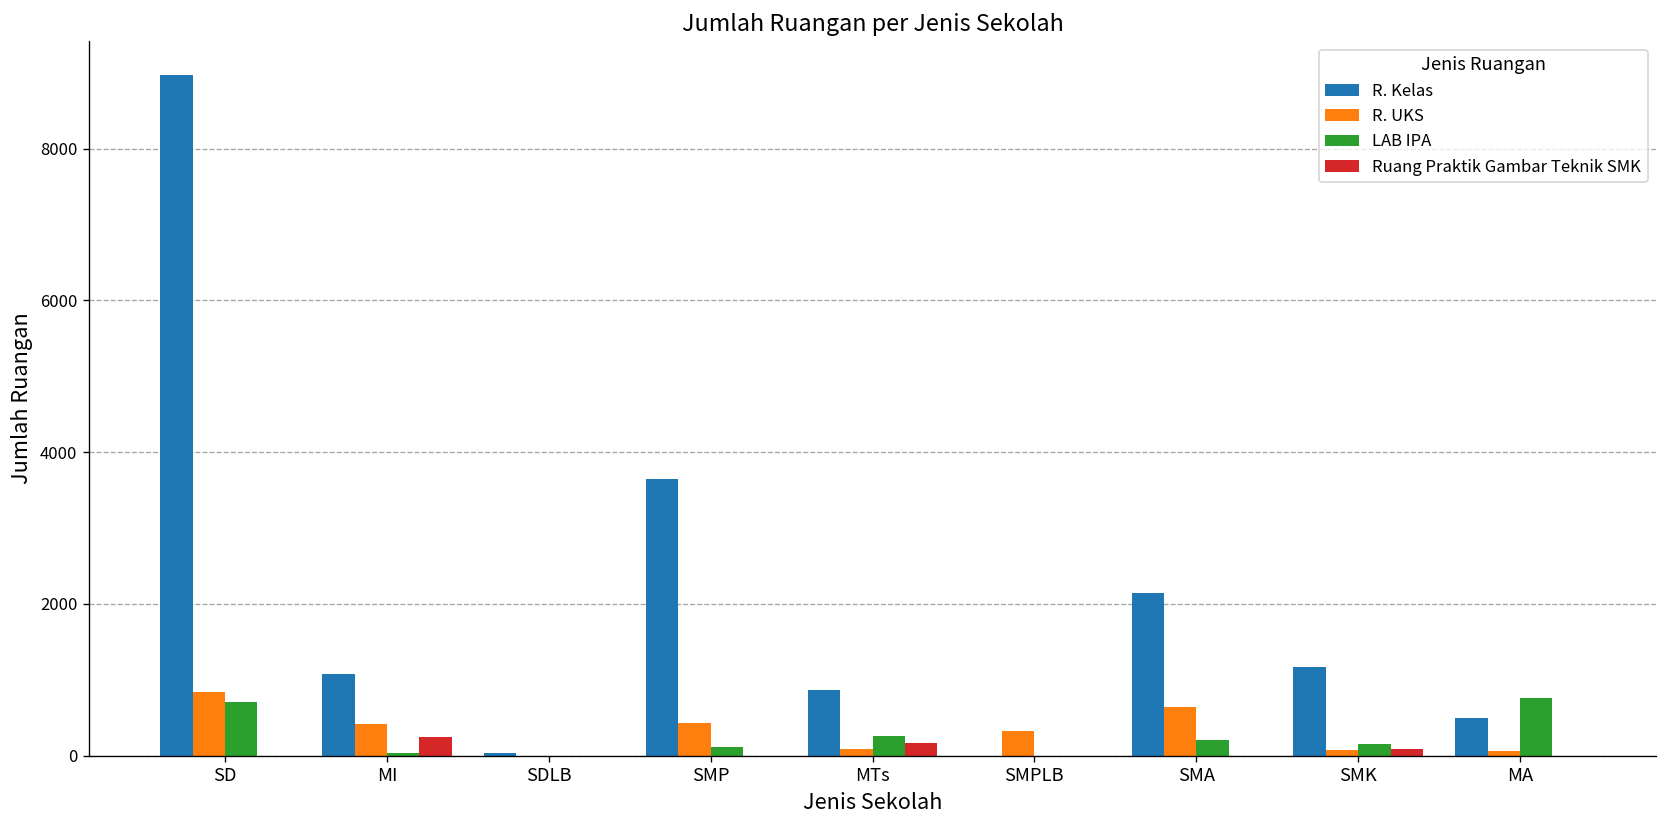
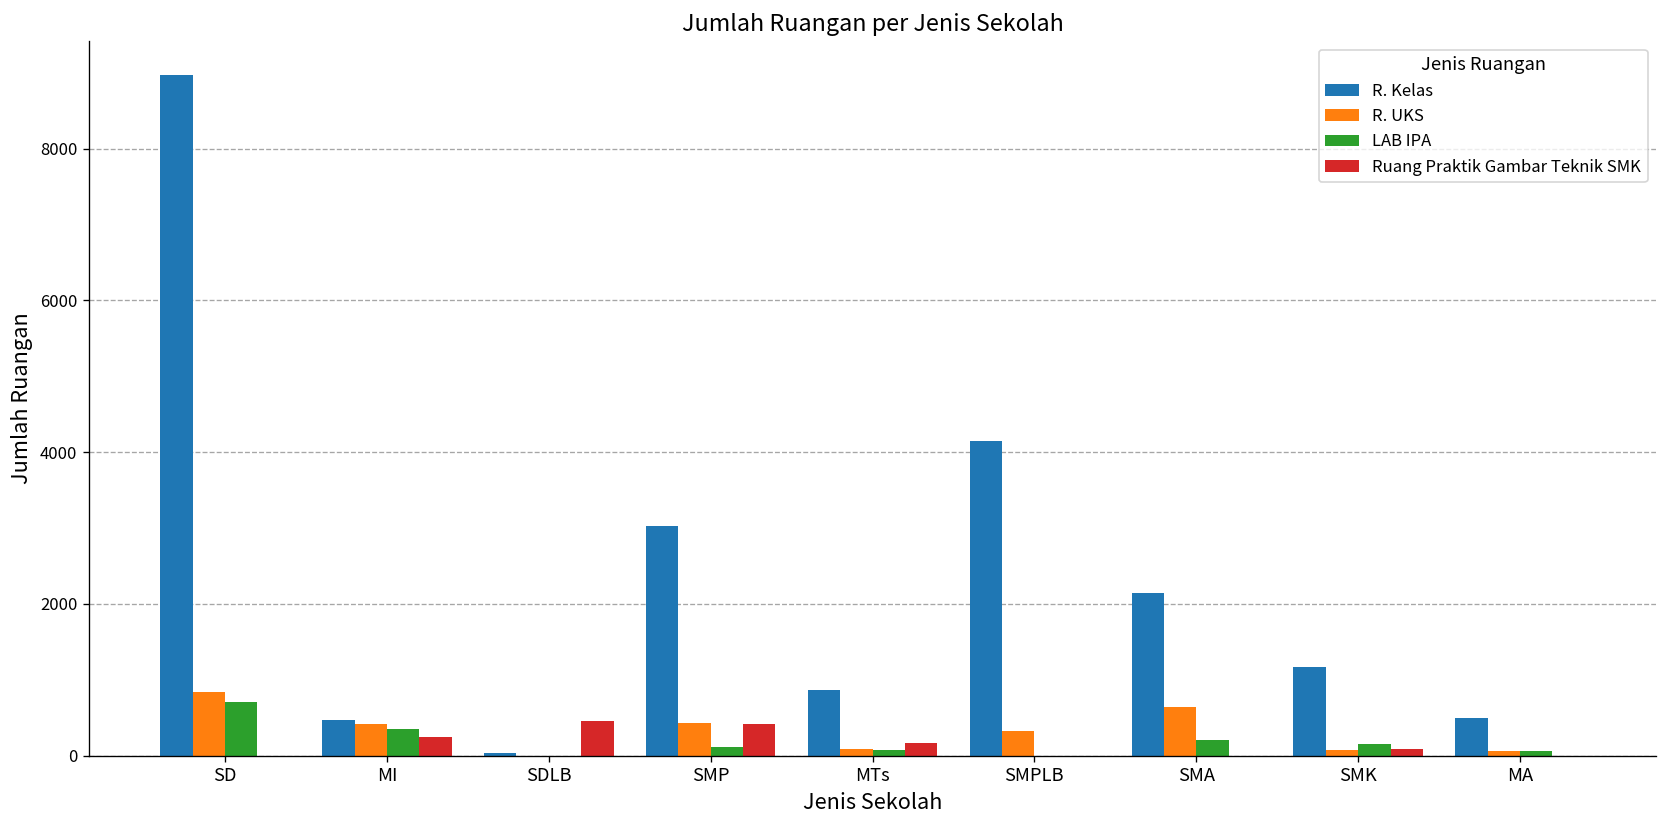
R. Kelas, MI: 1100 -> 500
LAB IPA, MI: 0 -> 400
Ruang Praktik Gambar Teknik SMK, SDLB: 0 -> 500
R. Kelas, SMP: 3600 -> 3000
Ruang Praktik Gambar Teknik SMK, SMP: 0 -> 400
LAB IPA, MTs: 300 -> 100
R. Kelas, SMPLB: 0 -> 4100
LAB IPA, MA: 800 -> 100
